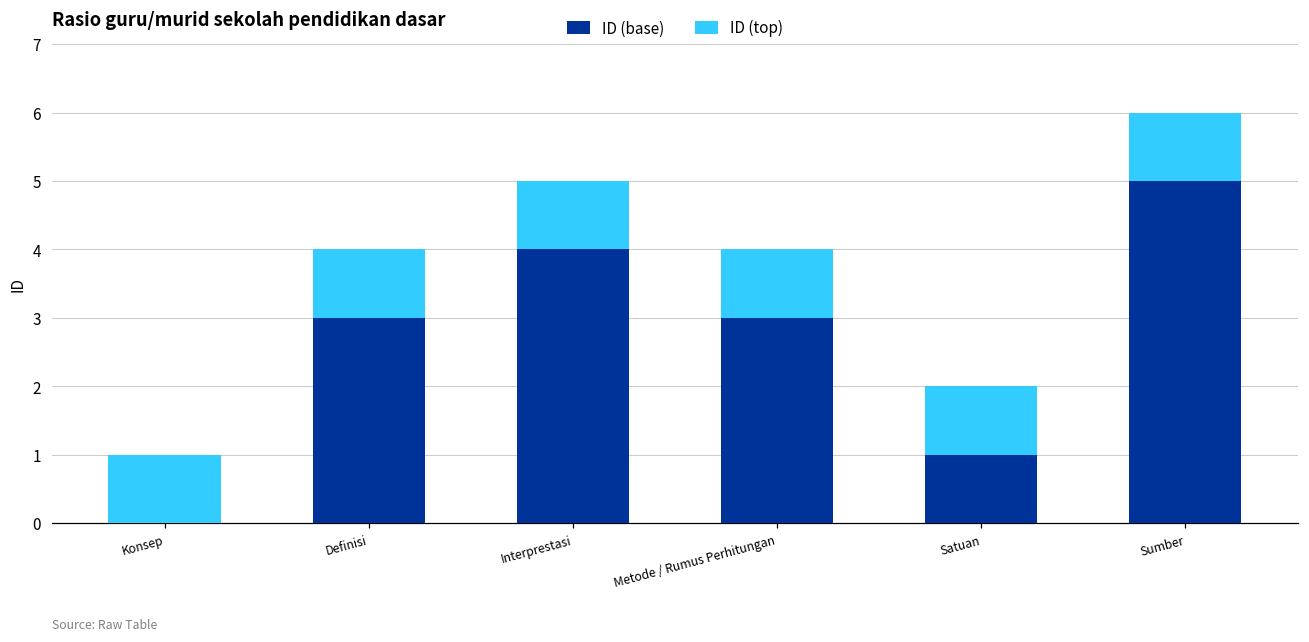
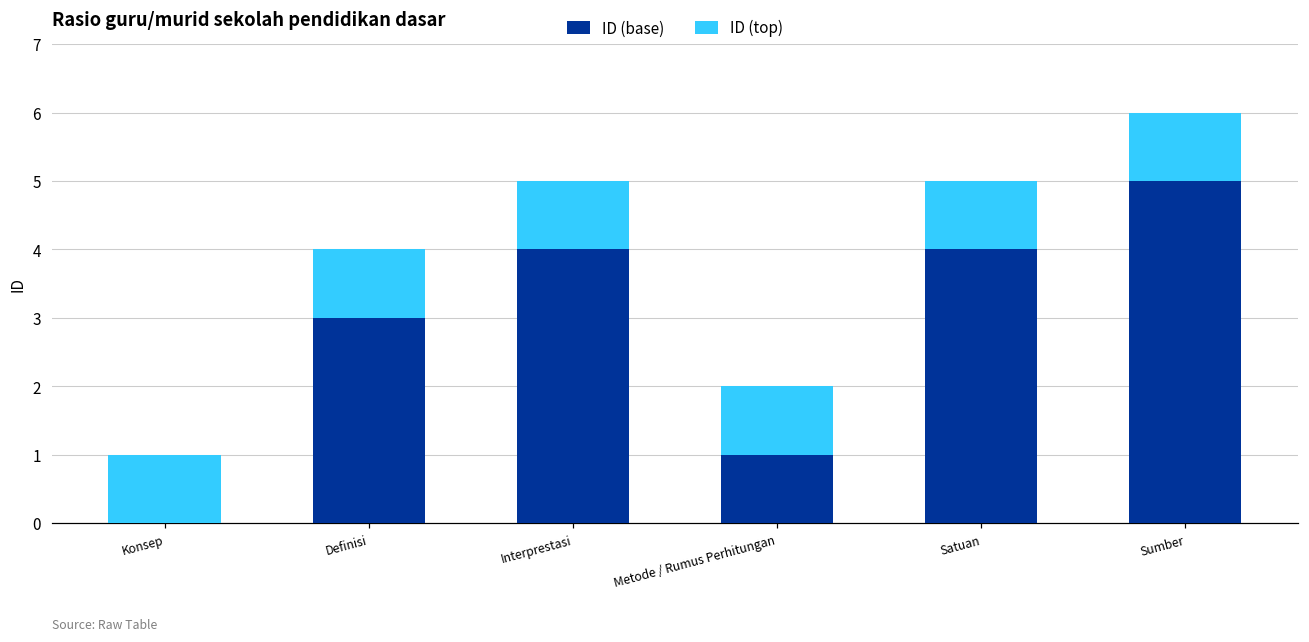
ID (base), Metode / Rumus Perhitungan: 3.0 -> 1.0
ID (base), Satuan: 1.0 -> 4.0
